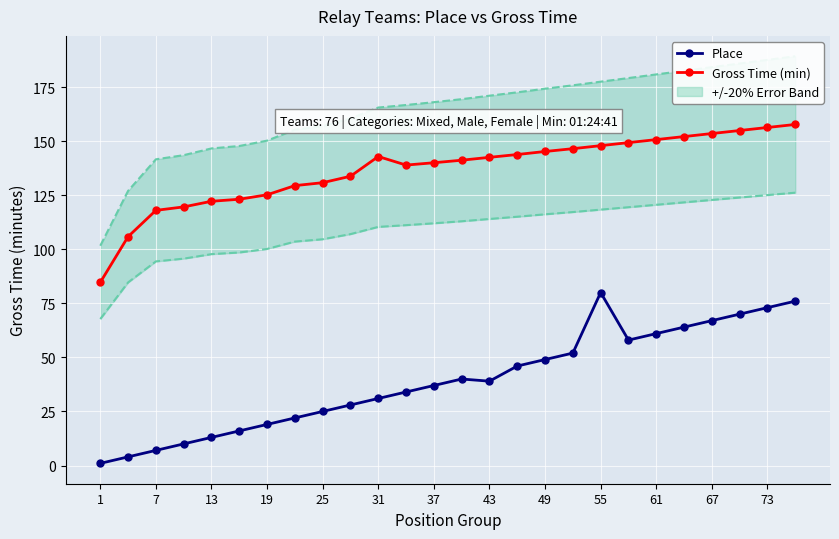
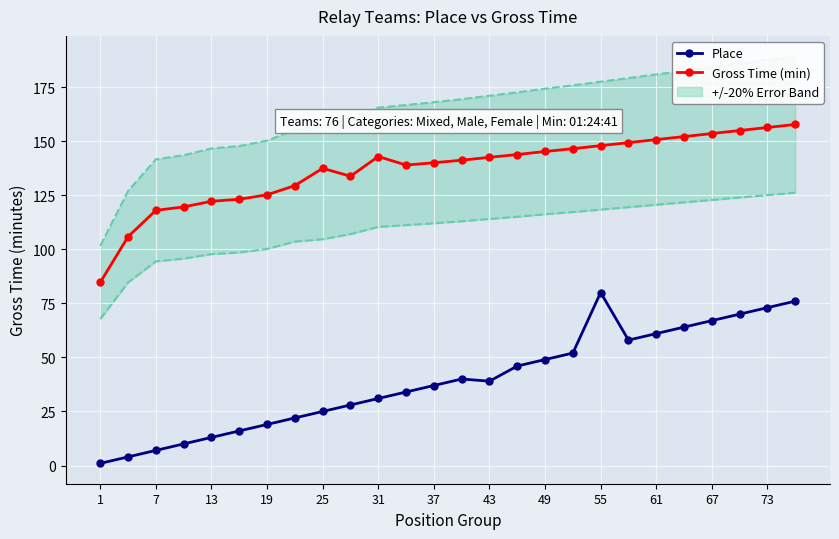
Gross Time (min), 25: 131 -> 137
